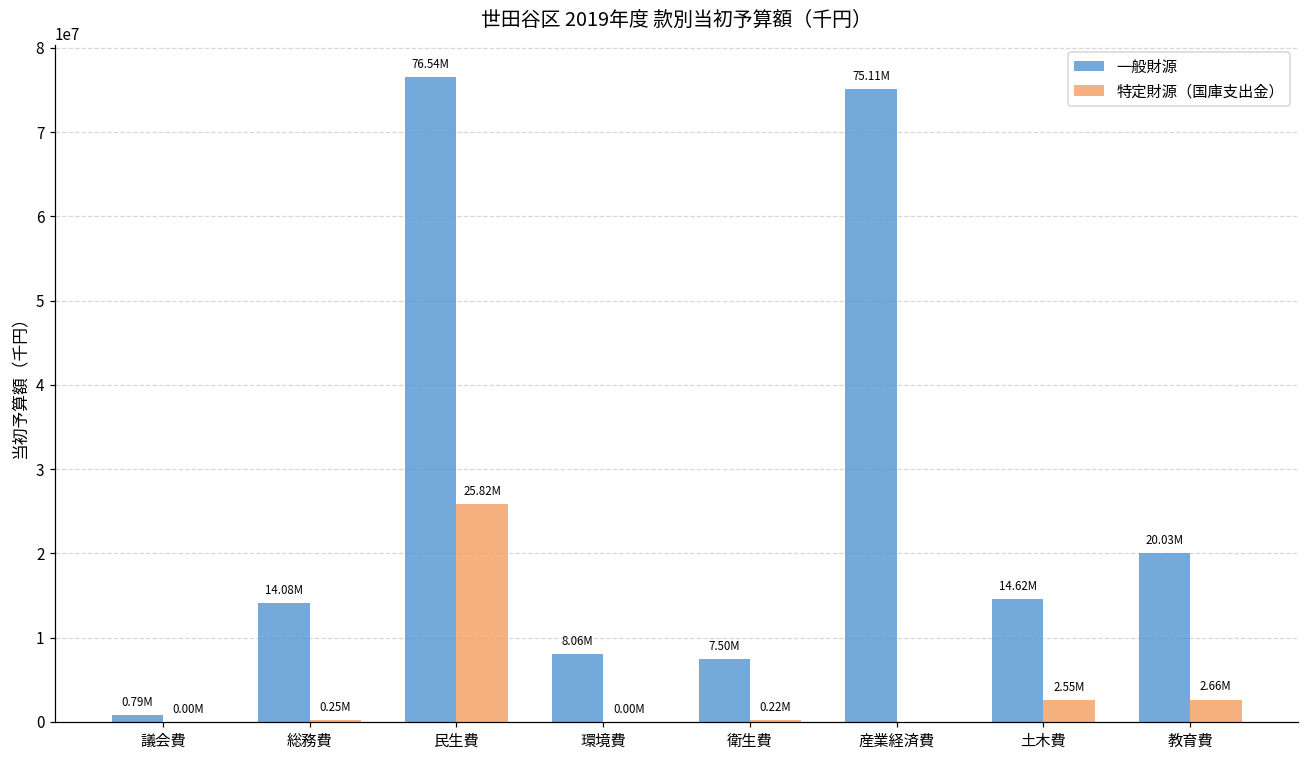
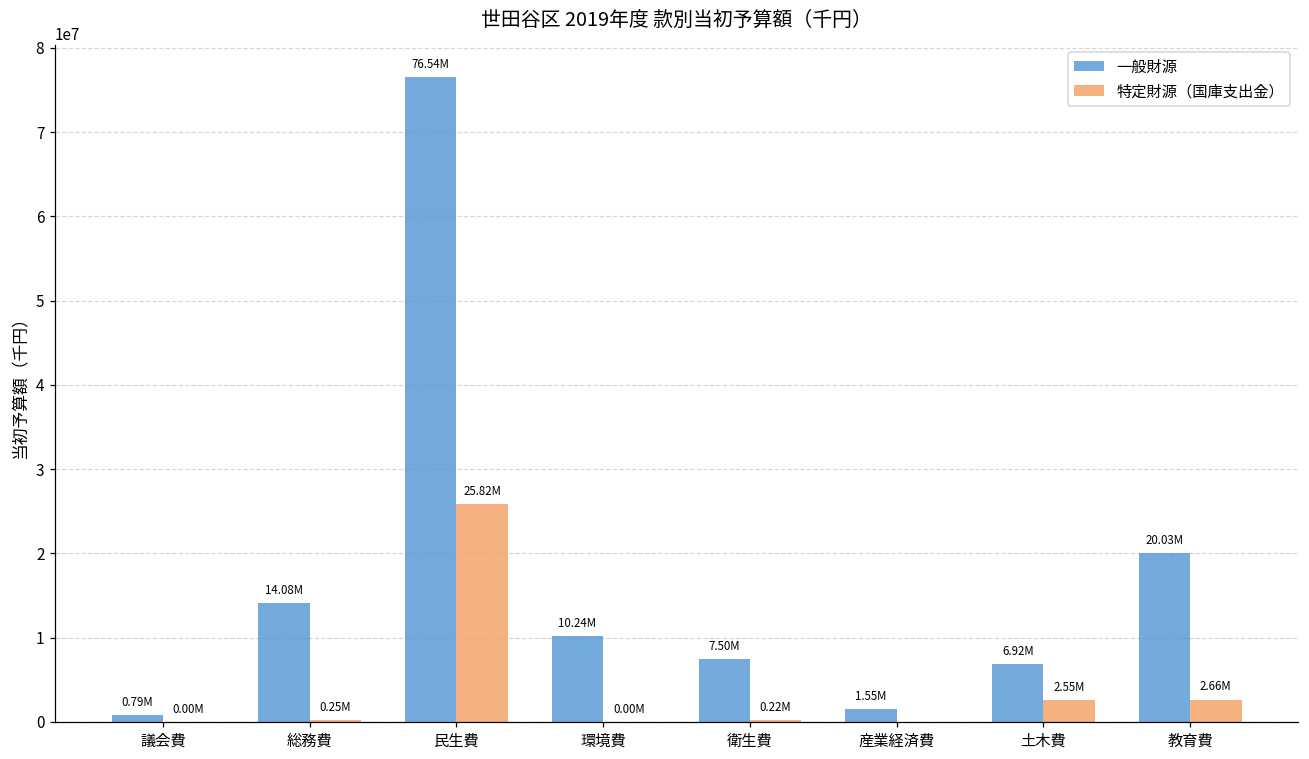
一般財源, 環境費: 8.06M -> 10.24M
一般財源, 産業経済費: 75.11M -> 1.55M
一般財源, 土木費: 14.62M -> 6.92M
